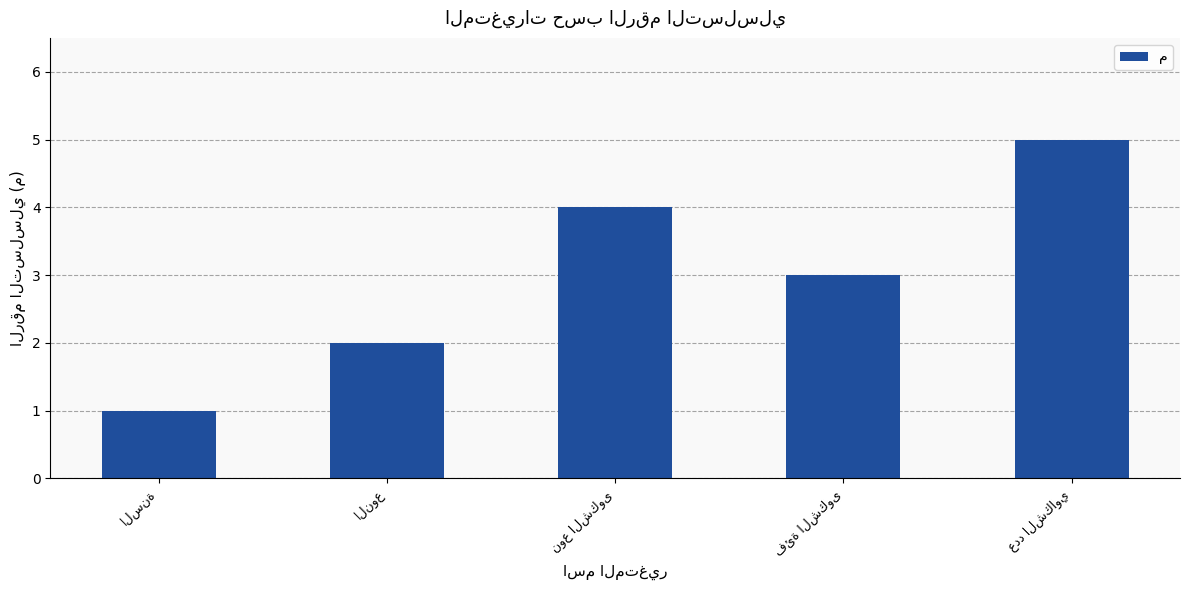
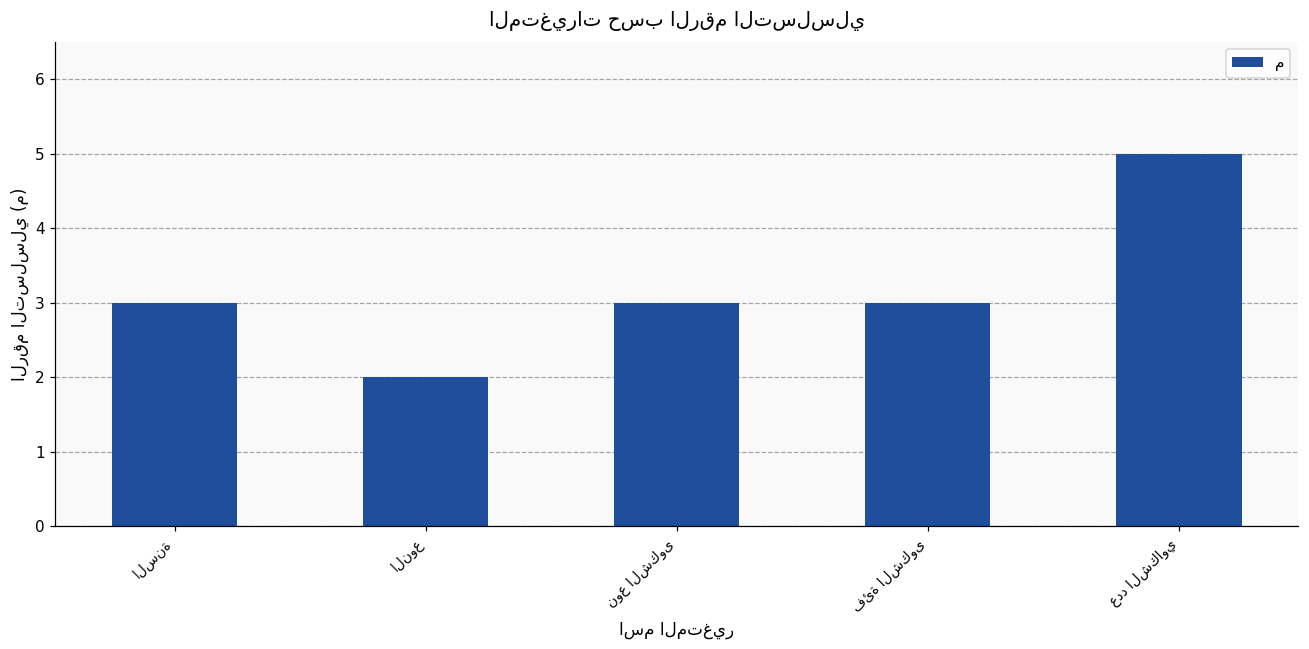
السنة: 1 -> 3
نوع الشكوى: 4 -> 3
